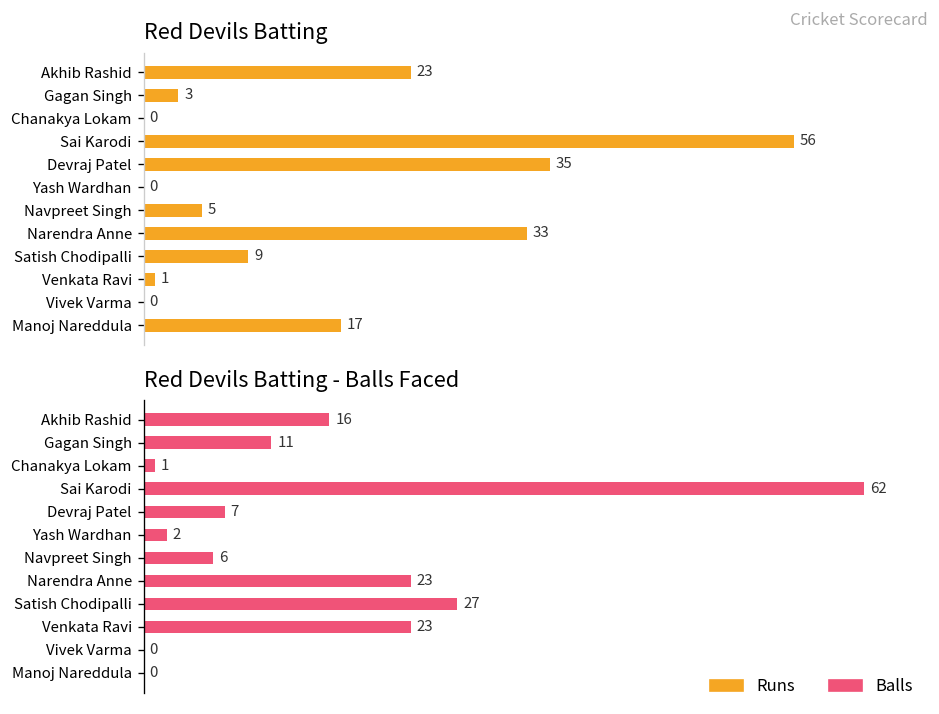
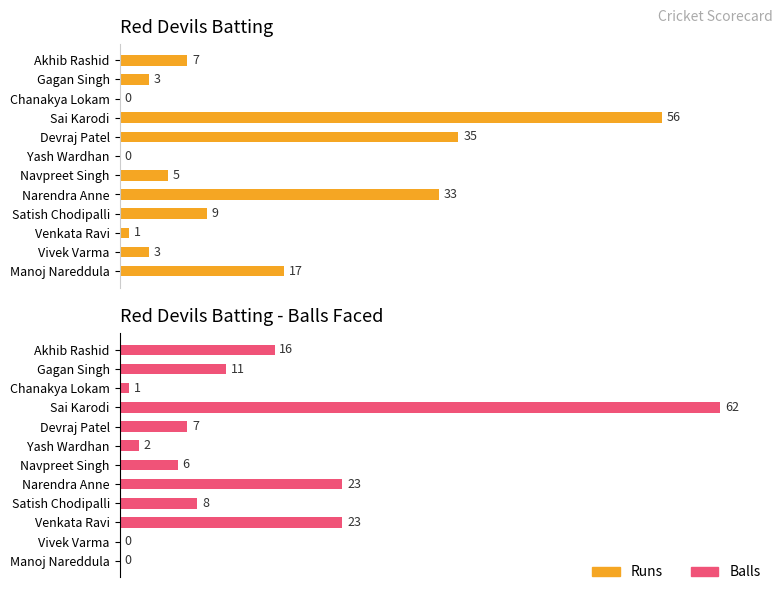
Red Devils Batting, Akhib Rashid: 23 -> 7
Red Devils Batting, Vivek Varma: 0 -> 3
Red Devils Batting - Balls Faced, Satish Chodipalli: 27 -> 8
